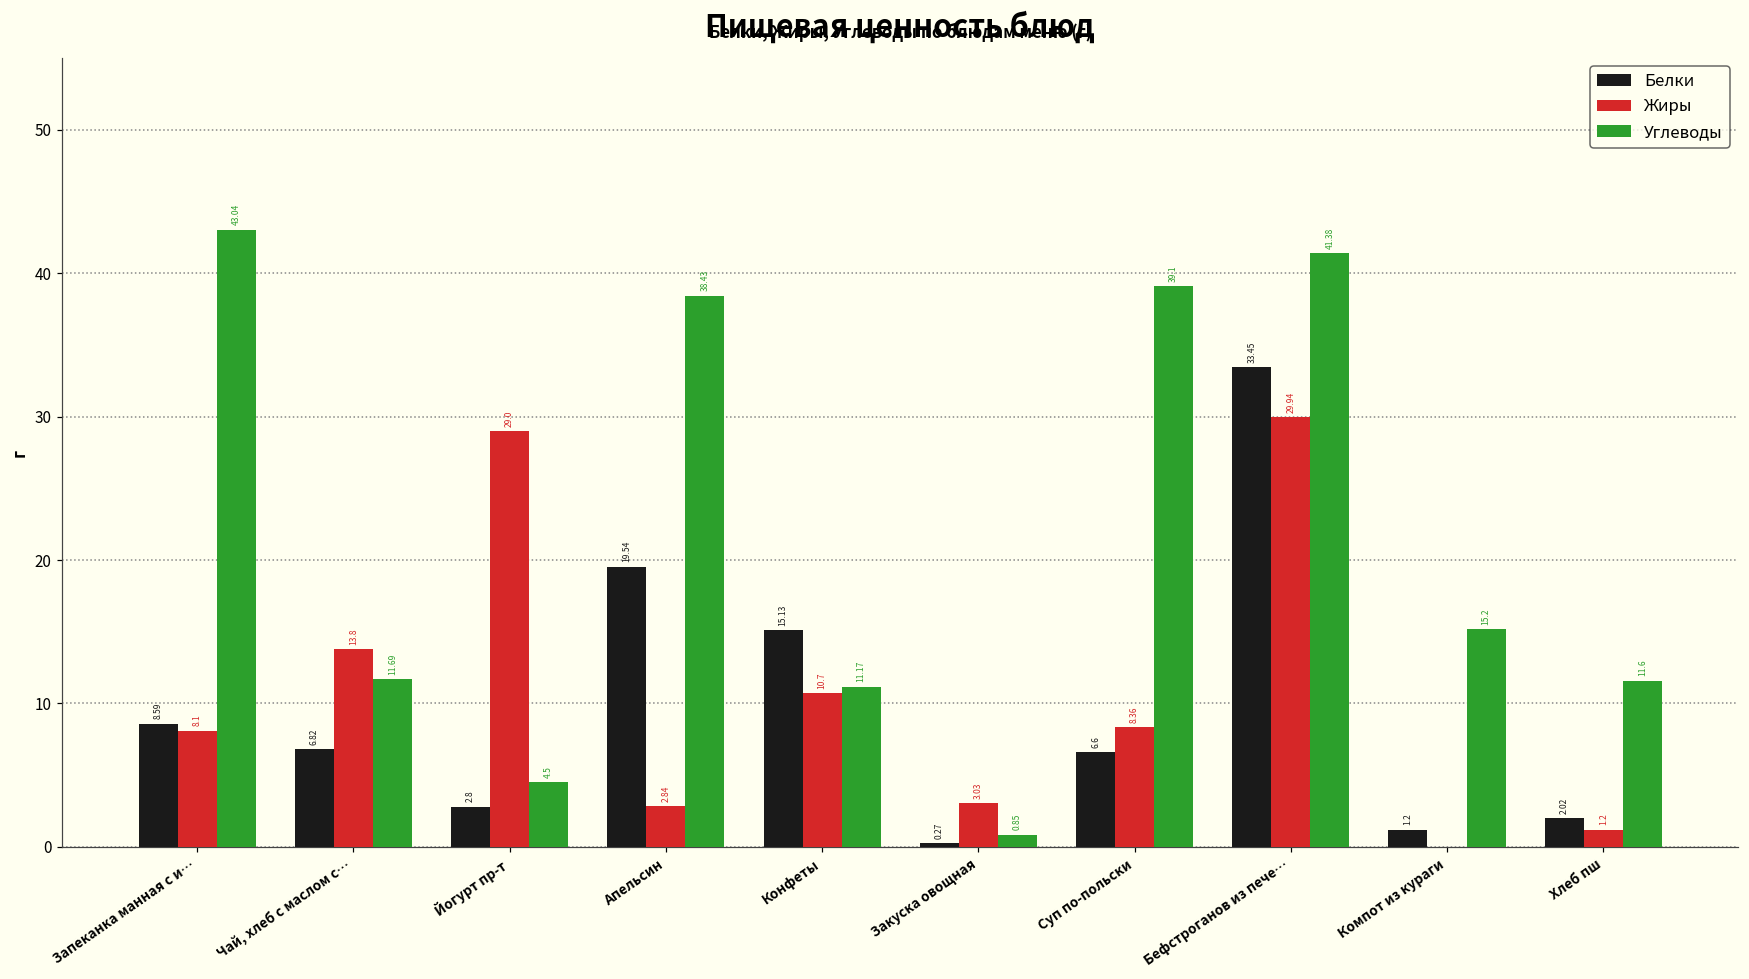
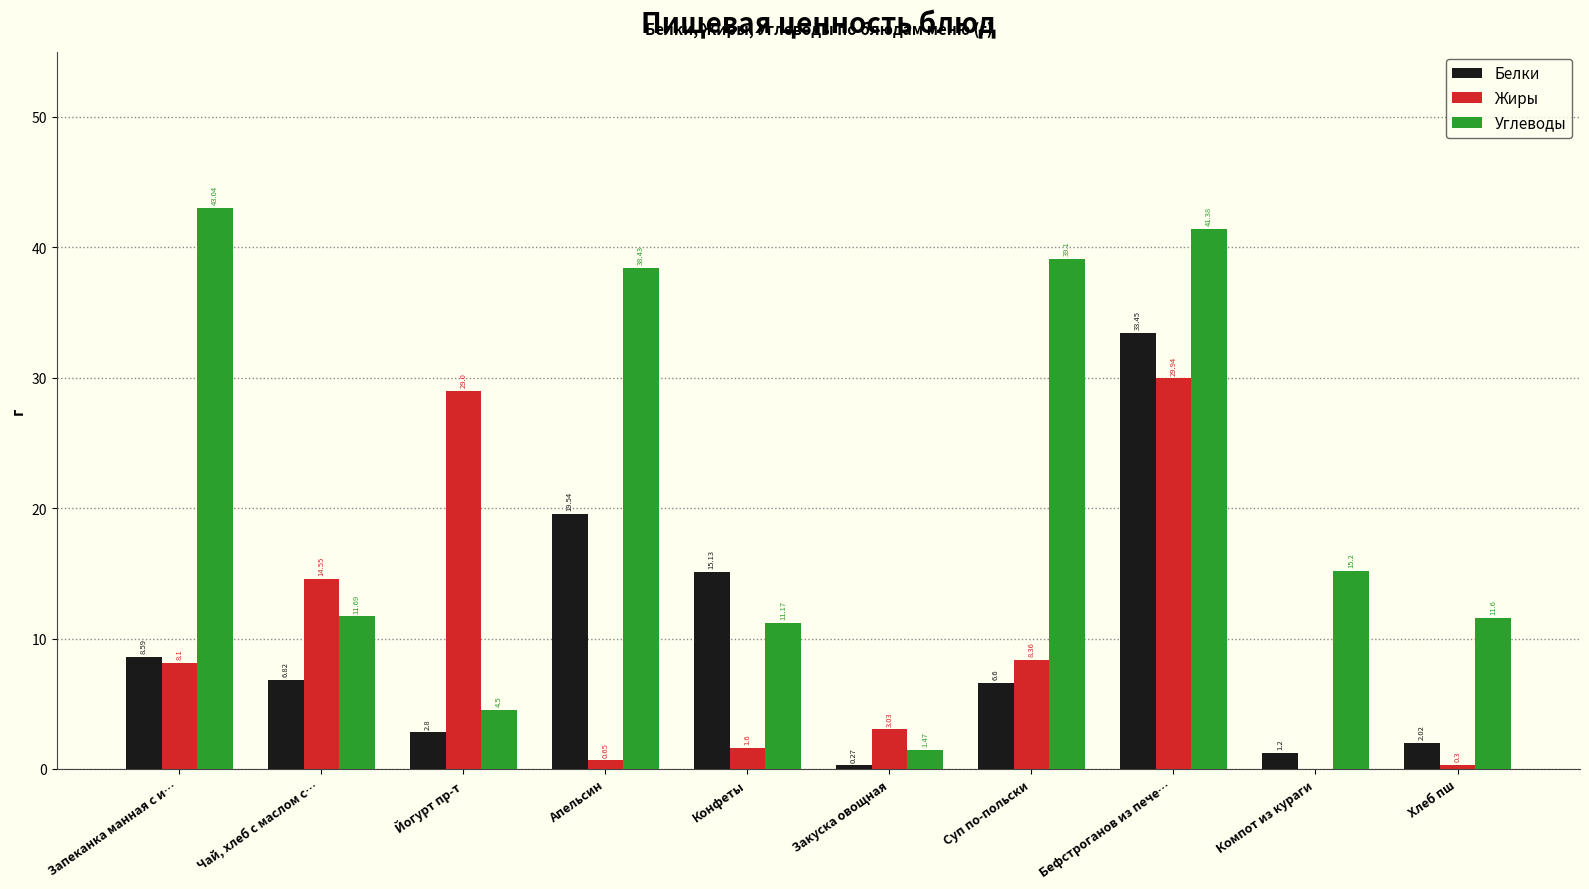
Жиры, Чай, хлеб с маслом с…: 13.8 -> 14.55
Жиры, Апельсин: 2.84 -> 0.65
Жиры, Конфеты: 10.7 -> 1.6
Углеводы, Закуска овощная: 0.85 -> 1.47
Жиры, Хлеб пш: 1.2 -> 0.3
